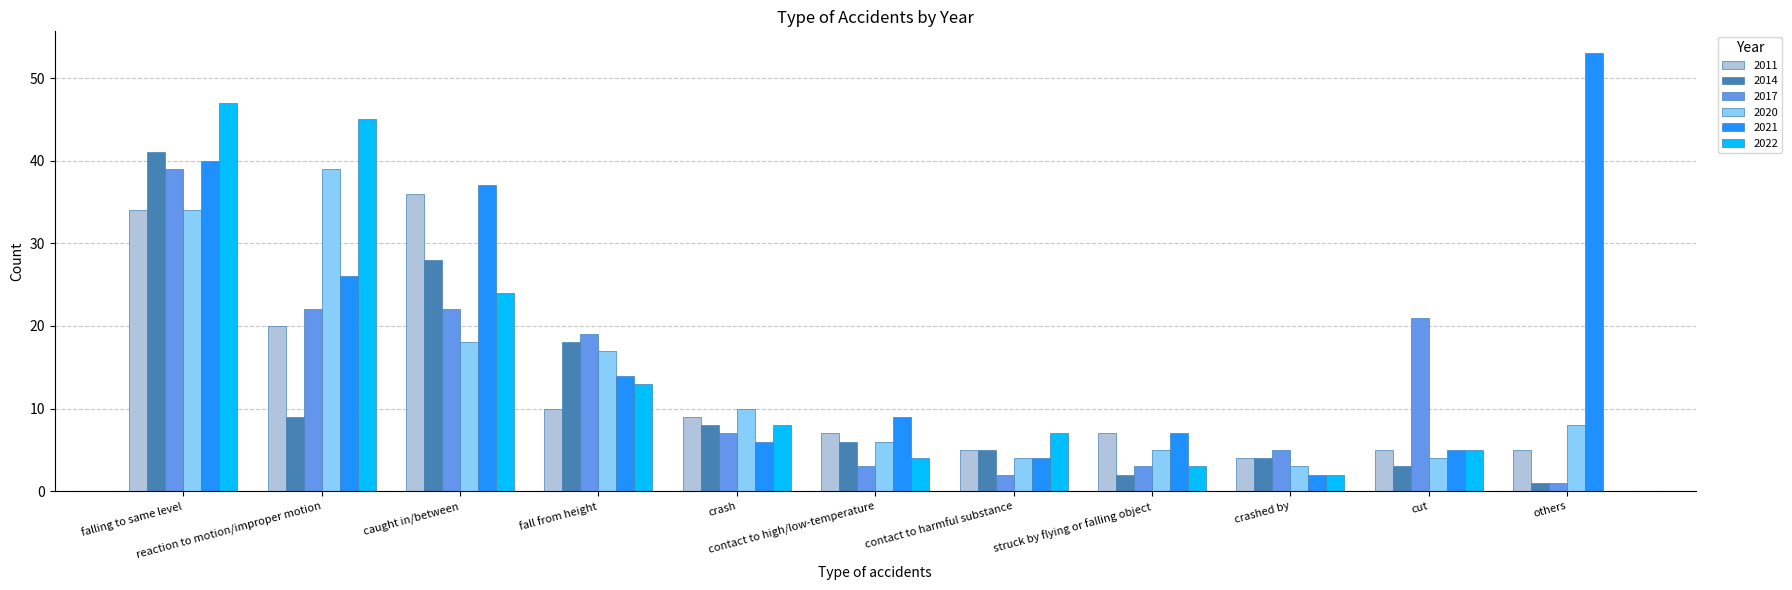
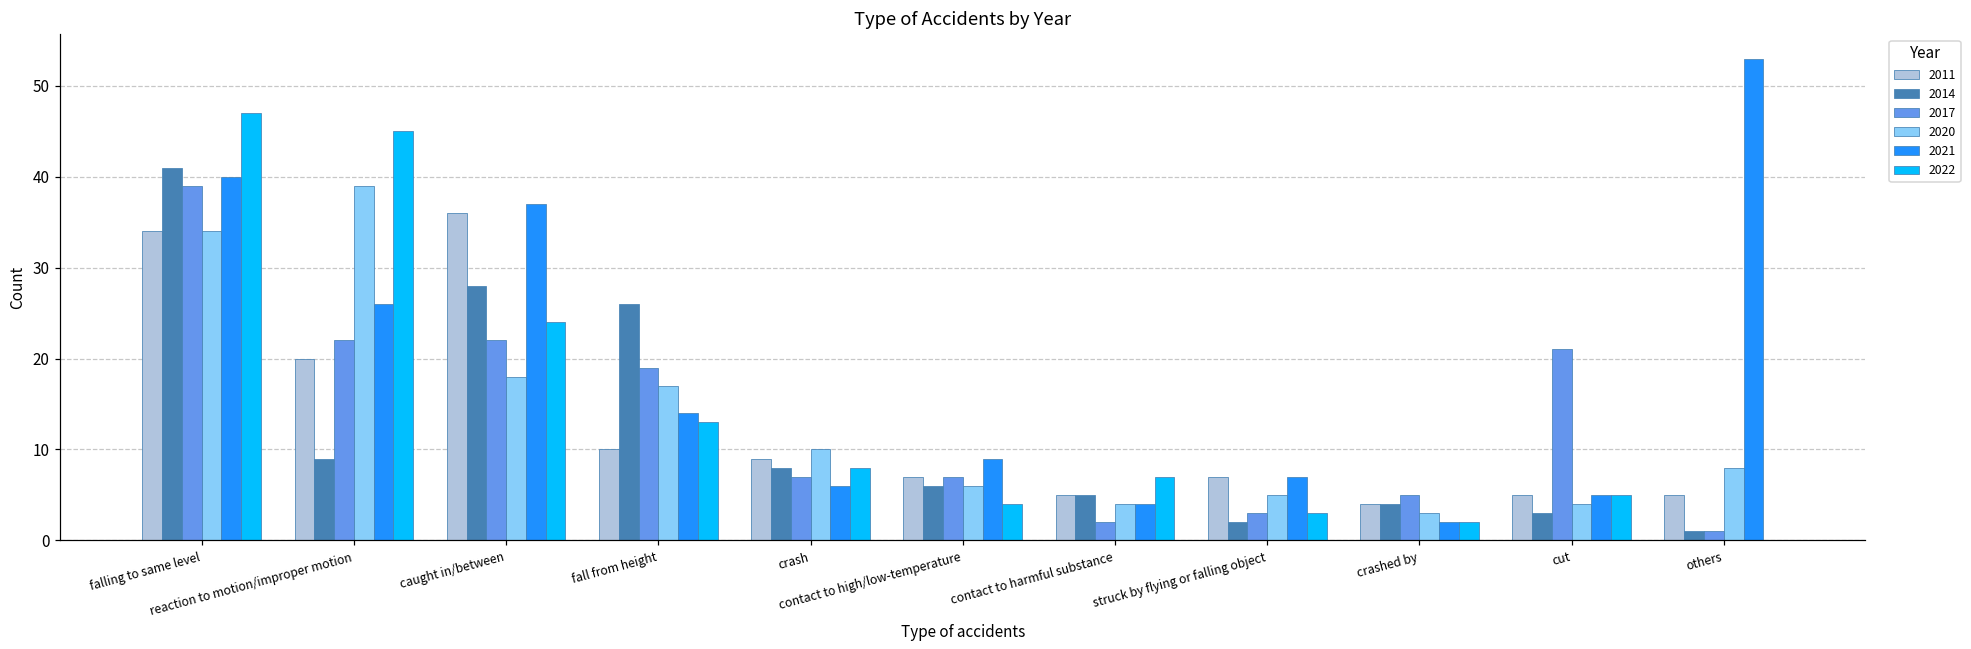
2014, fall from height: 18 -> 26
2017, contact to high/low-temperature: 3 -> 7
